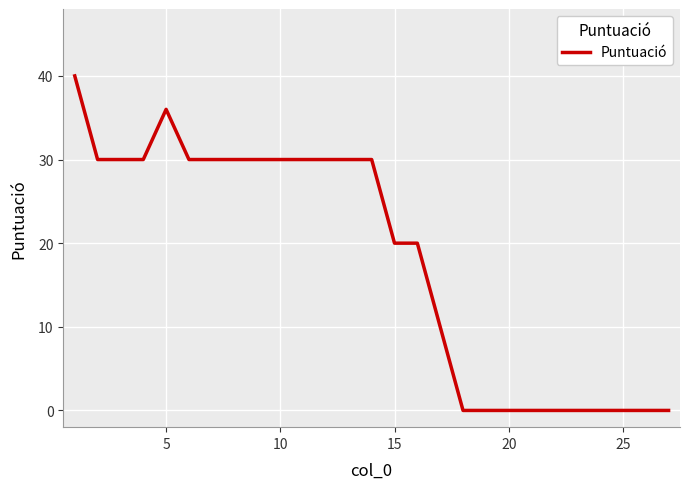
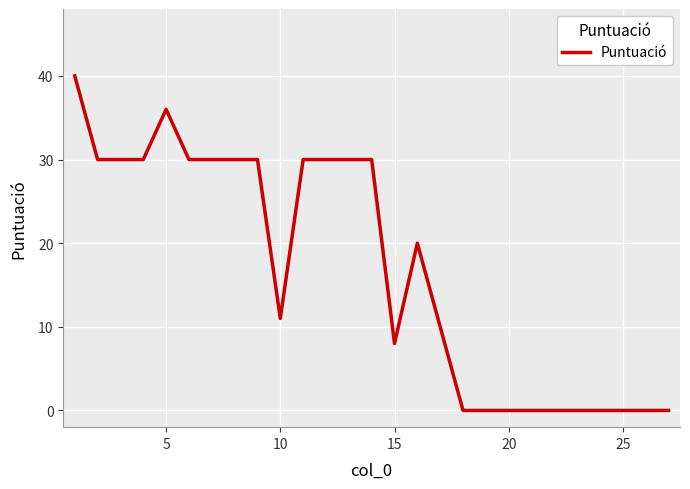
10: 30 -> 11
15: 20 -> 8
